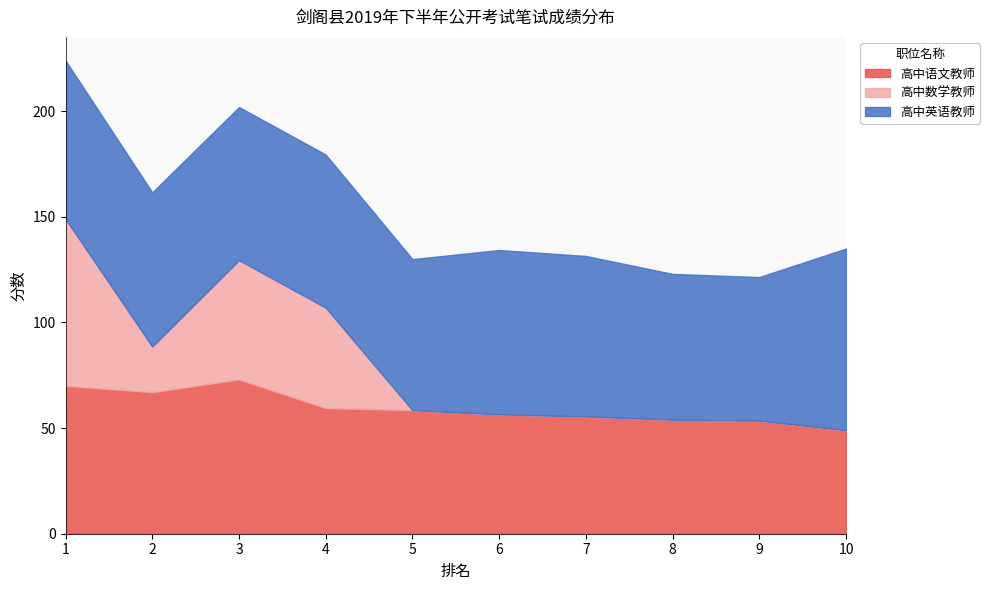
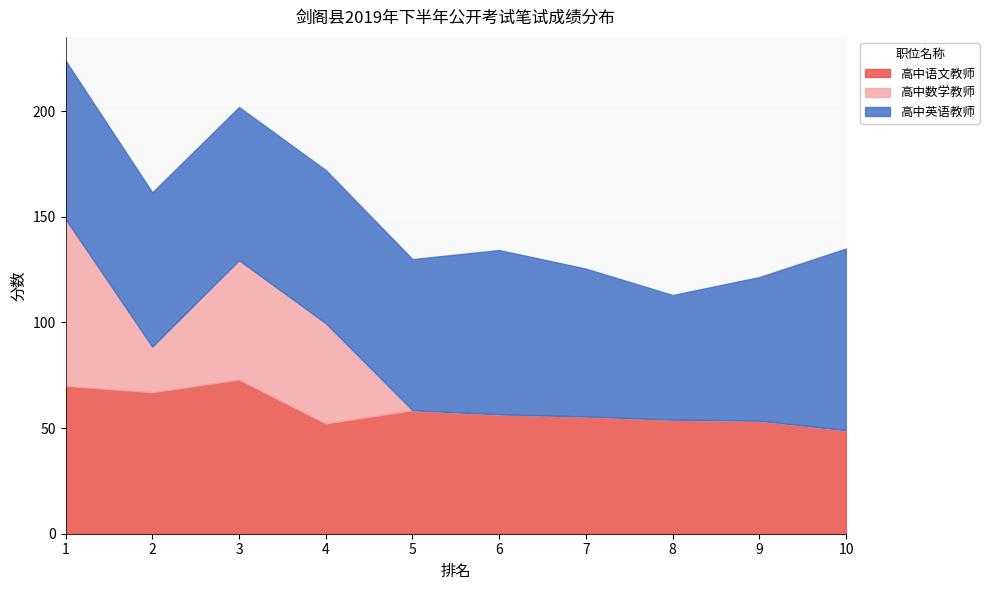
高中语文教师, 4: 60 -> 52
高中英语教师, 7: 76 -> 70
高中英语教师, 8: 69 -> 59
